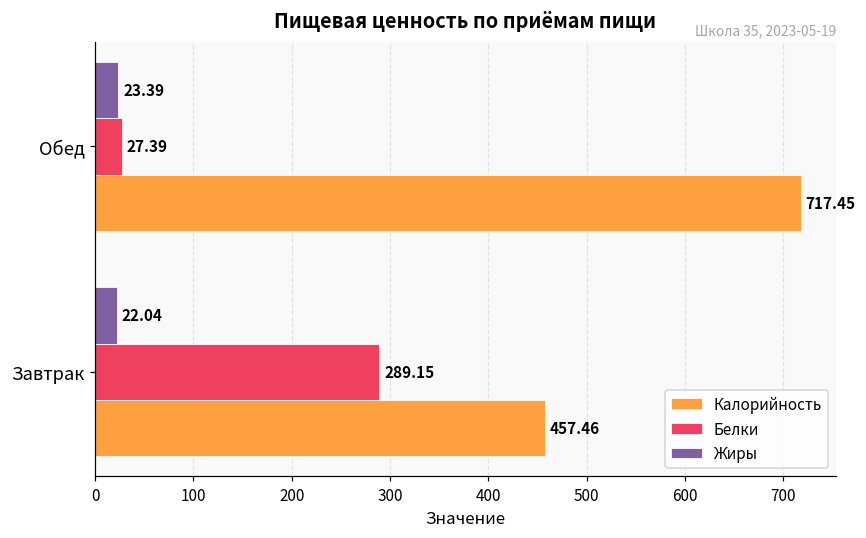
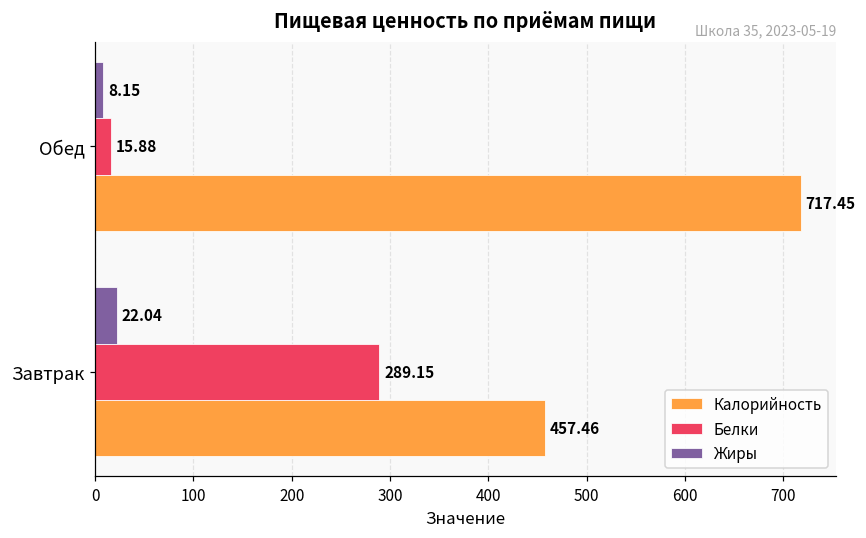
Жиры, Обед: 23.39 -> 8.15
Белки, Обед: 27.39 -> 15.88
